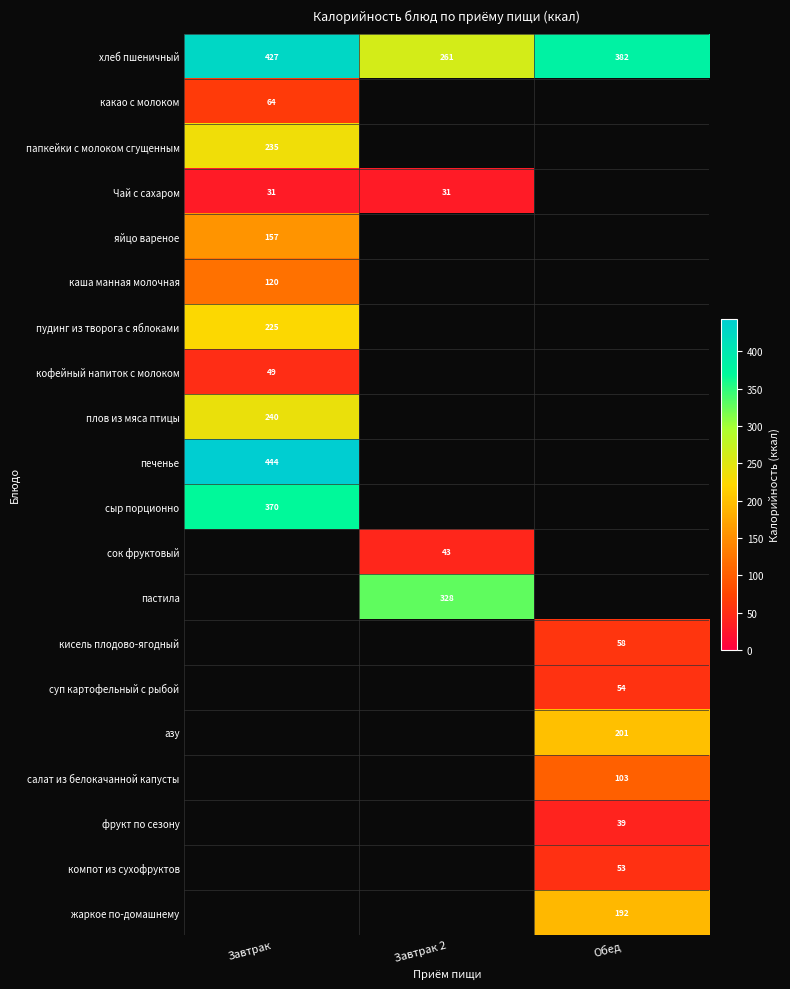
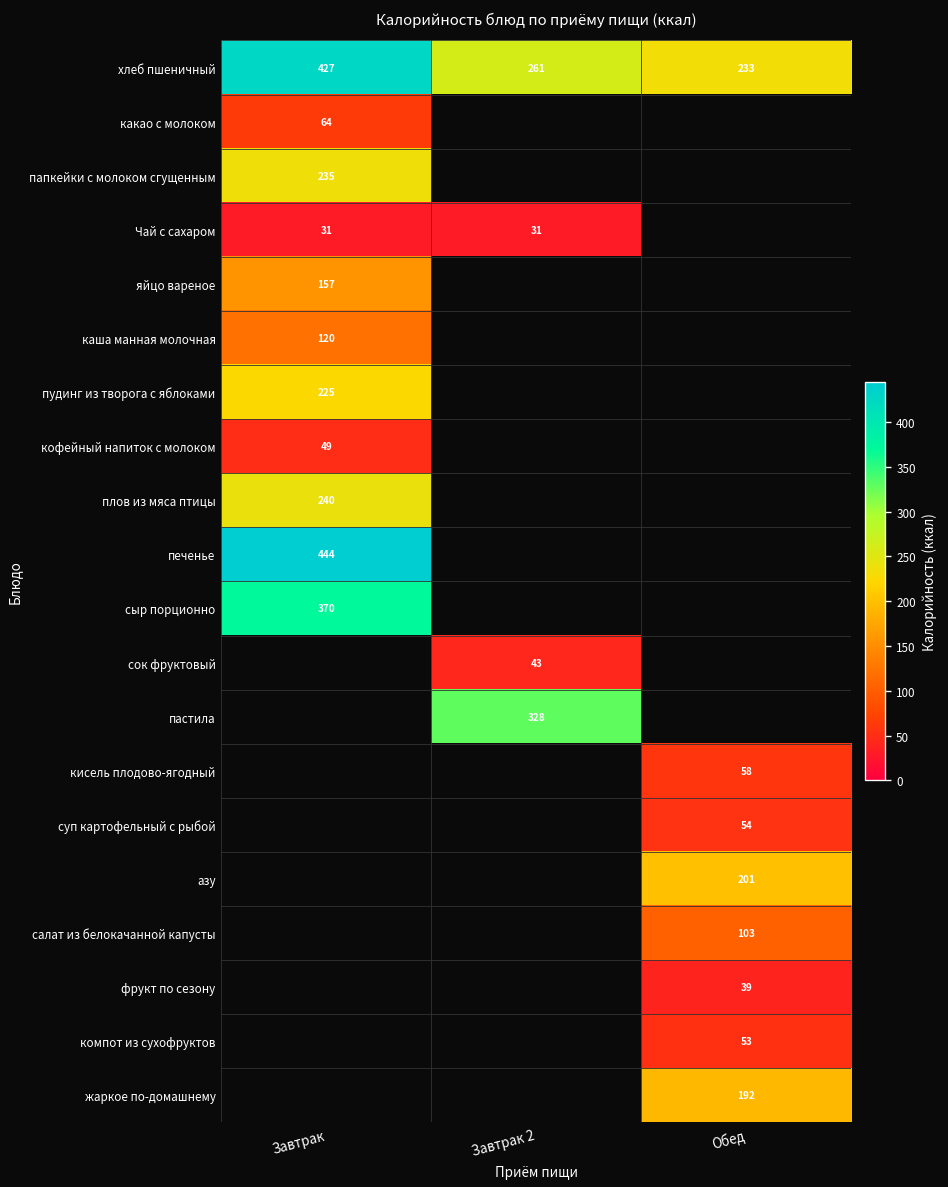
хлеб пшеничный, Обед: 382 -> 233
